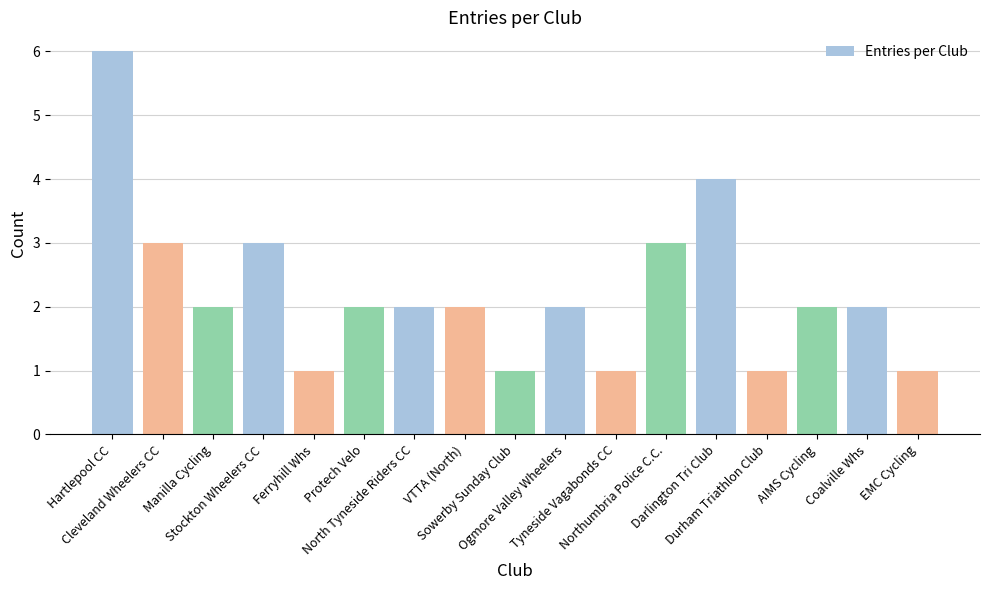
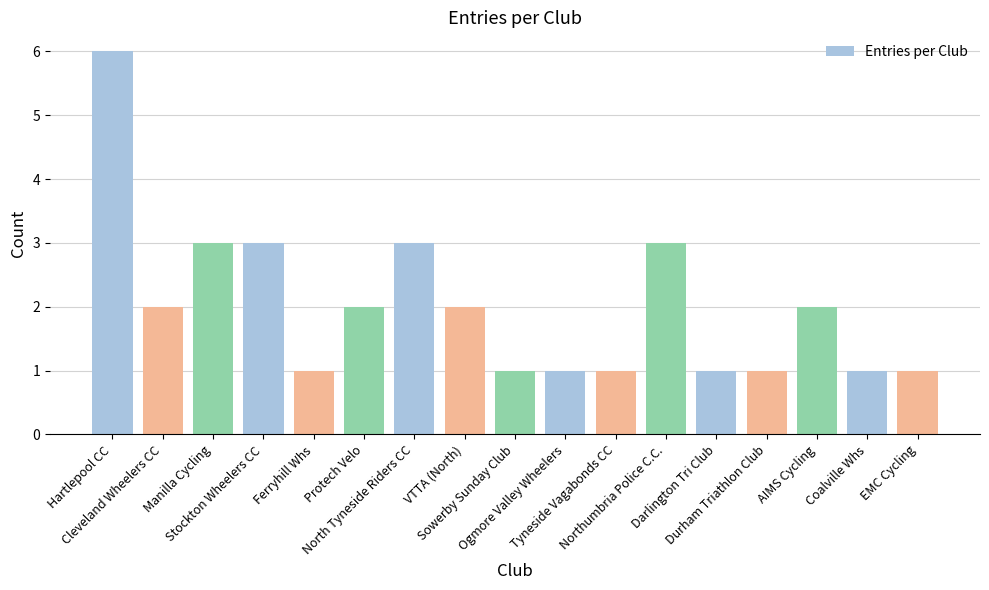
Cleveland Wheelers CC: 3 -> 2
Manilla Cycling: 2 -> 3
North Tyneside Riders CC: 2 -> 3
Ogmore Valley Wheelers: 2 -> 1
Darlington Tri Club: 4 -> 1
Coalville Whs: 2 -> 1
